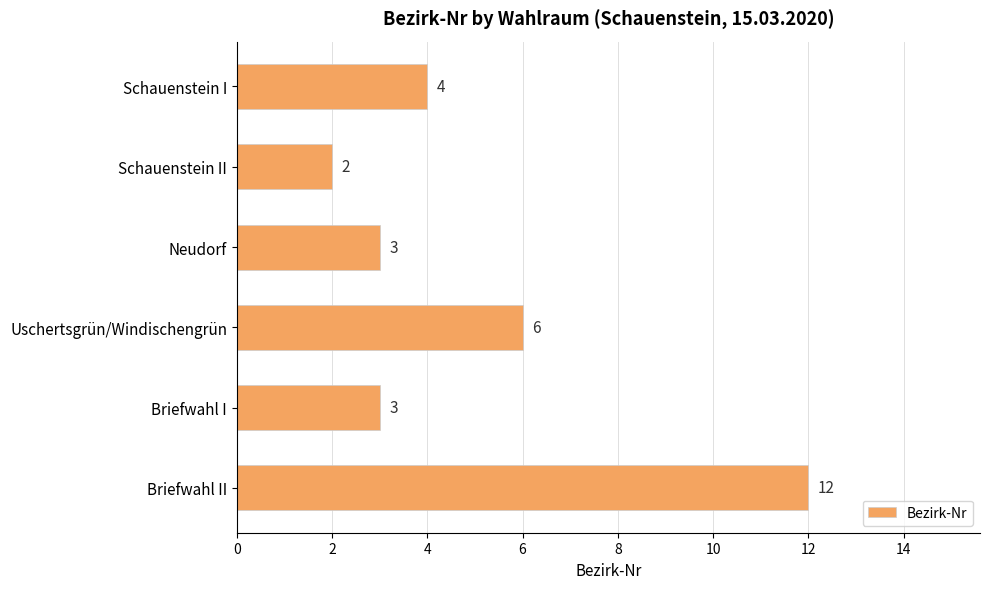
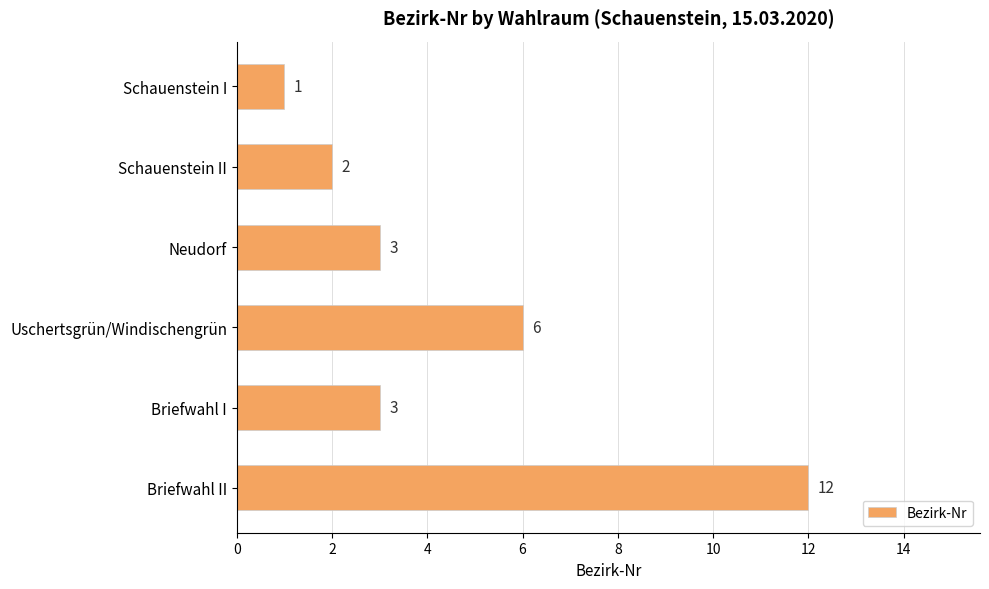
Schauenstein I: 4 -> 1
